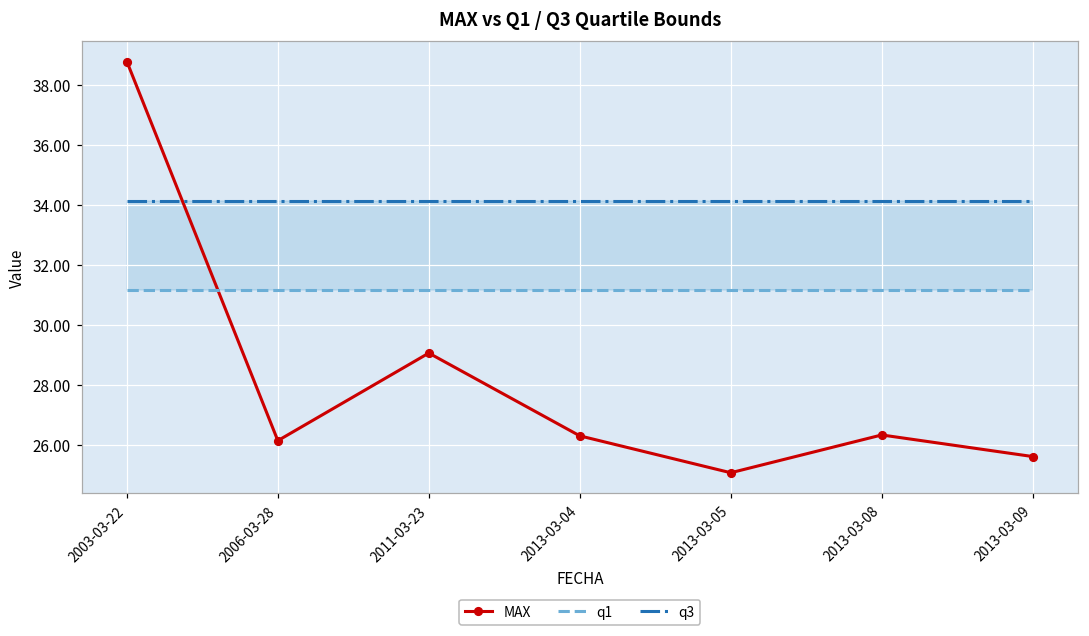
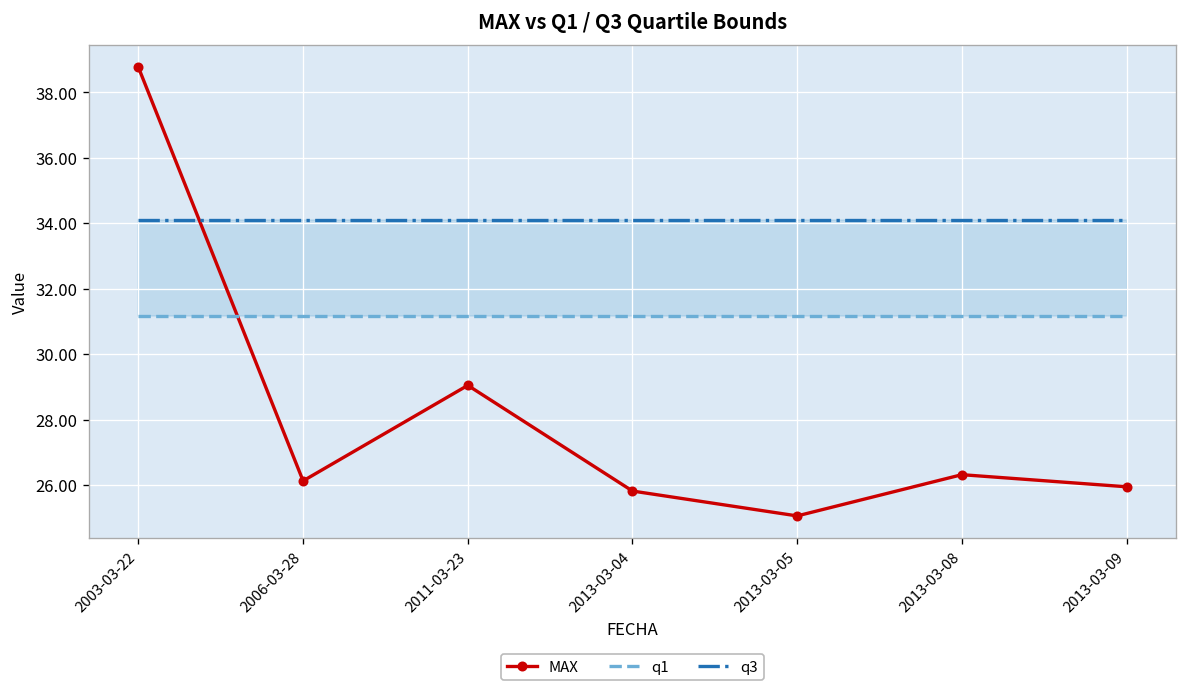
MAX, 2013-03-04: 26.3 -> 25.8
MAX, 2013-03-09: 25.6 -> 26.0
